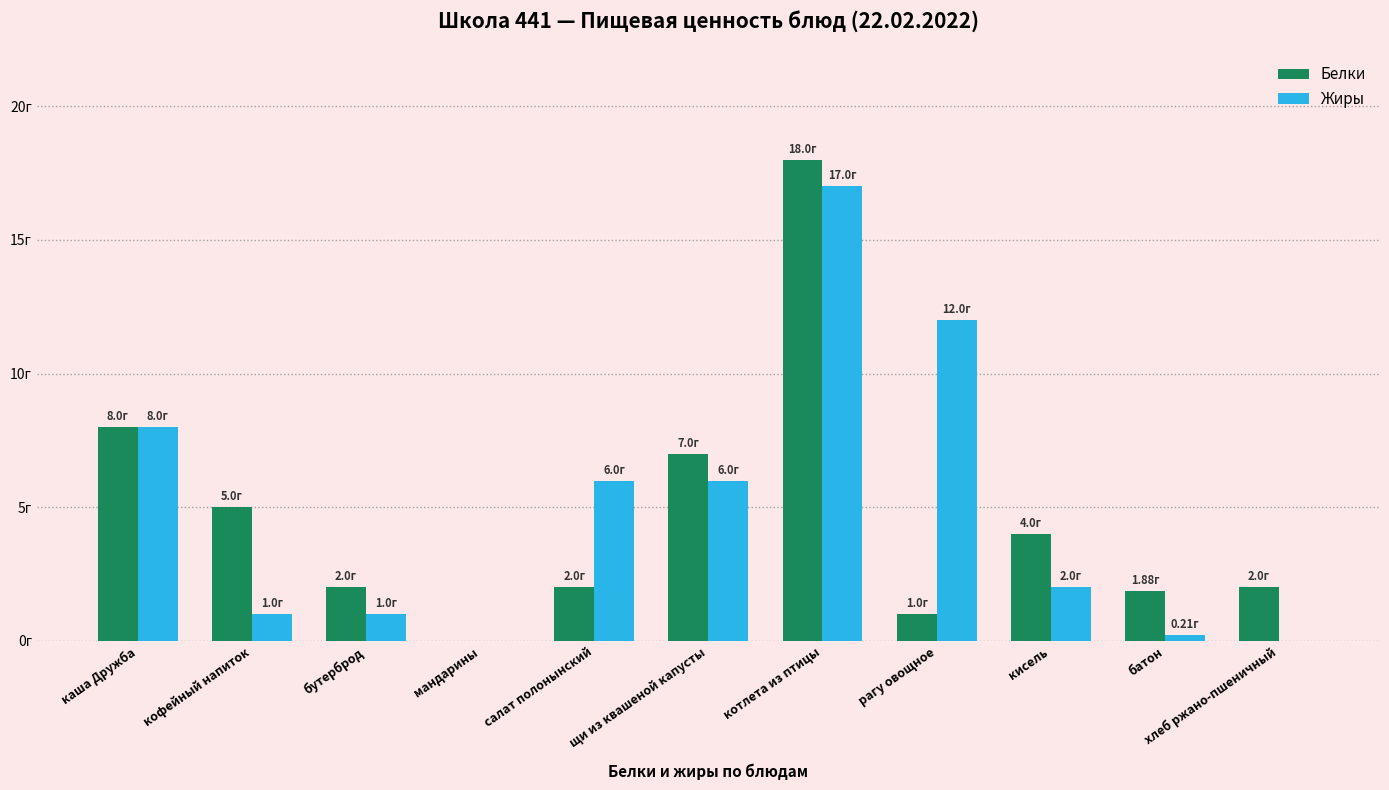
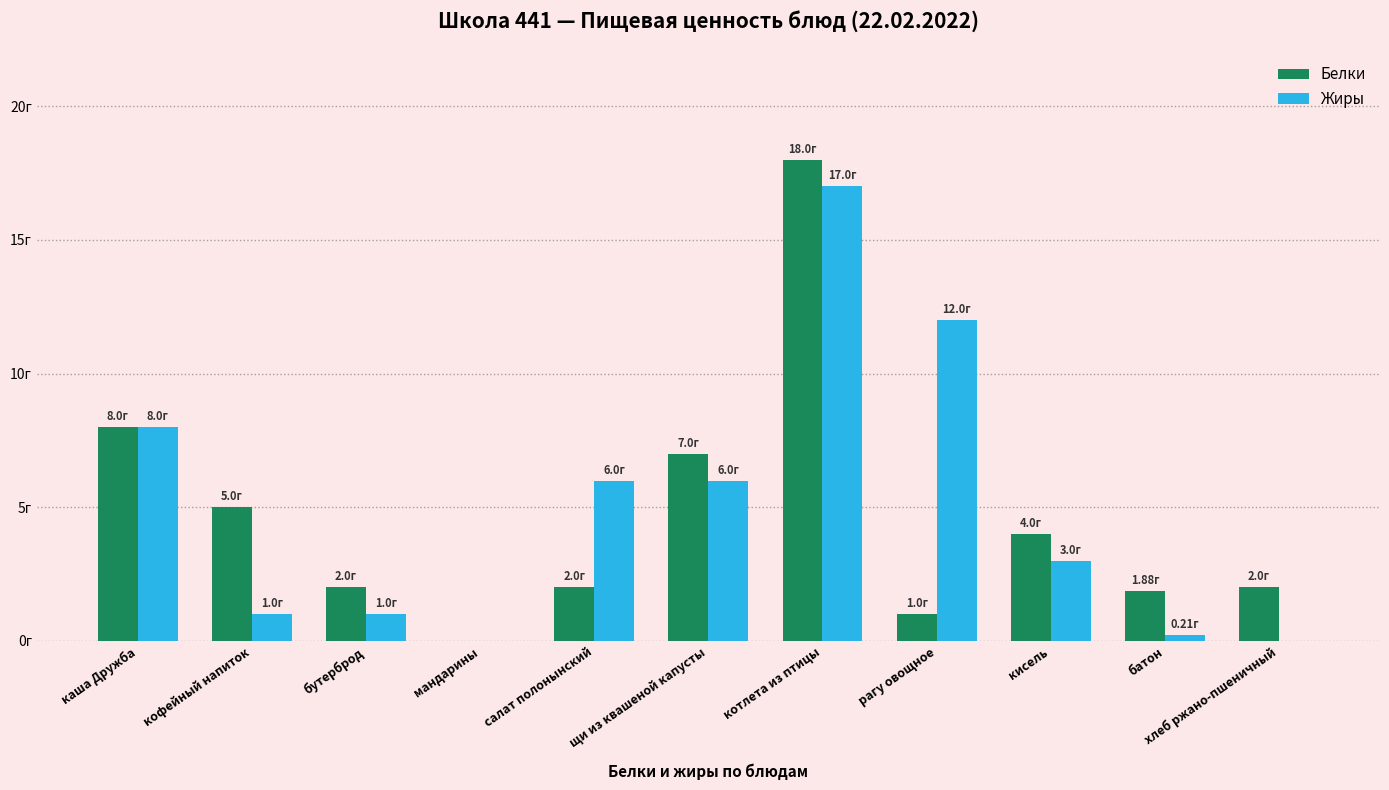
Жиры, кисель: 2.0г -> 3.0г
